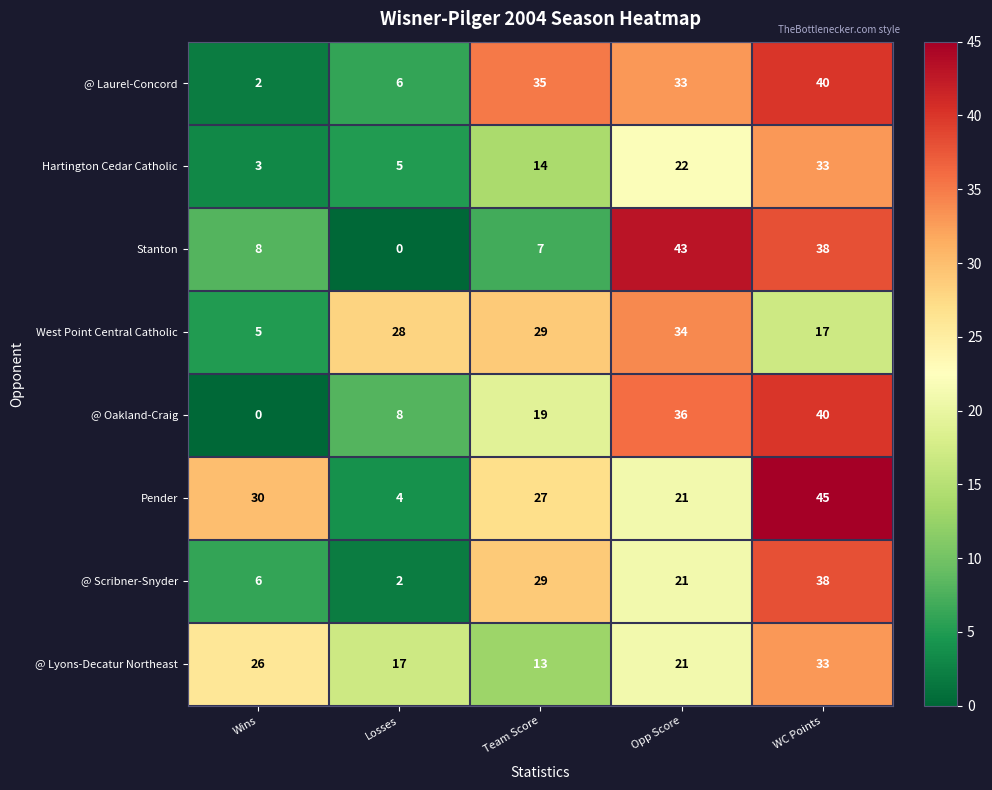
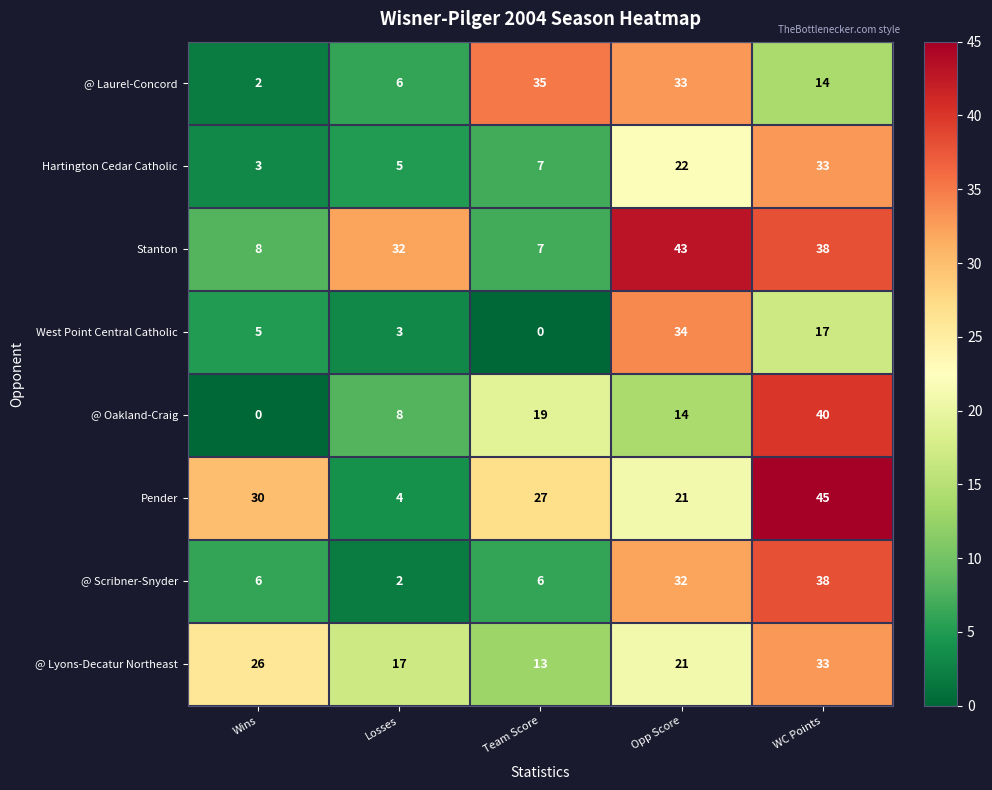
@ Laurel-Concord, WC Points: 40 -> 14
Hartington Cedar Catholic, Team Score: 14 -> 7
Stanton, Losses: 0 -> 32
West Point Central Catholic, Losses: 28 -> 3
West Point Central Catholic, Team Score: 29 -> 0
@ Oakland-Craig, Opp Score: 36 -> 14
@ Scribner-Snyder, Team Score: 29 -> 6
@ Scribner-Snyder, Opp Score: 21 -> 32
